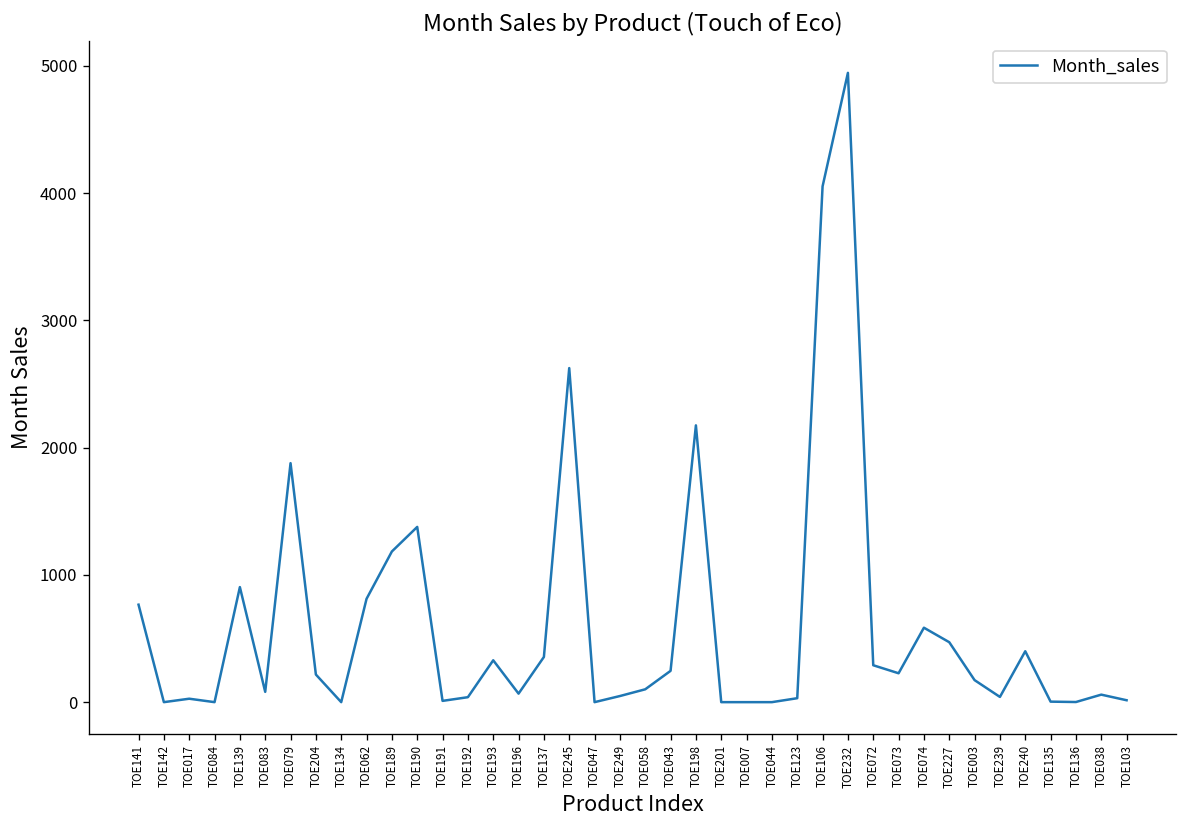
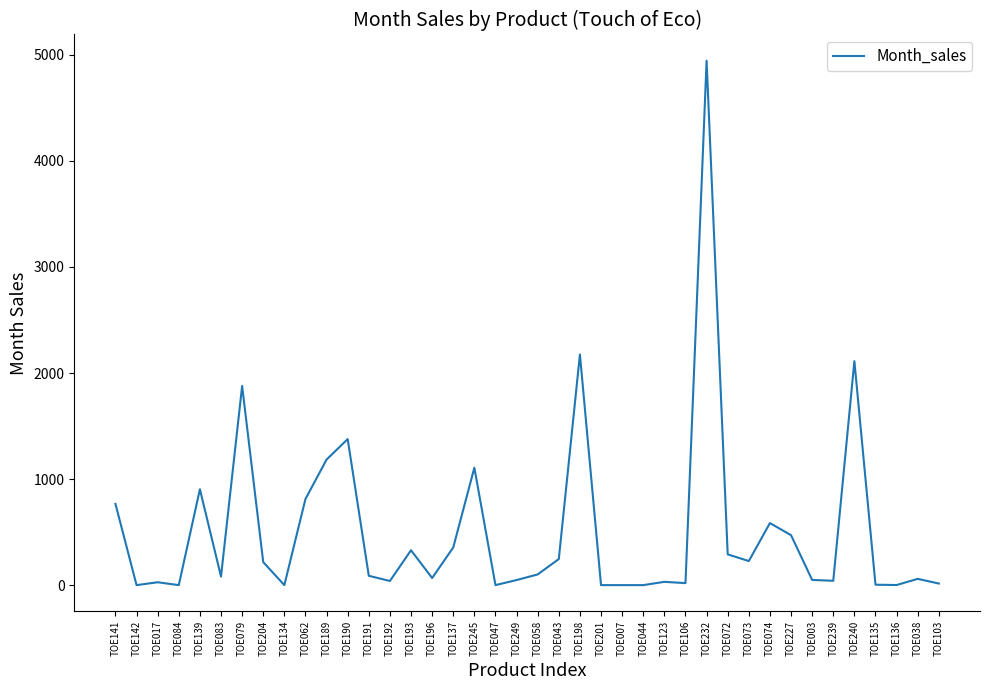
TOE191: 10 -> 90
TOE245: 2630 -> 1110
TOE106: 4050 -> 20
TOE003: 170 -> 50
TOE240: 400 -> 2110
